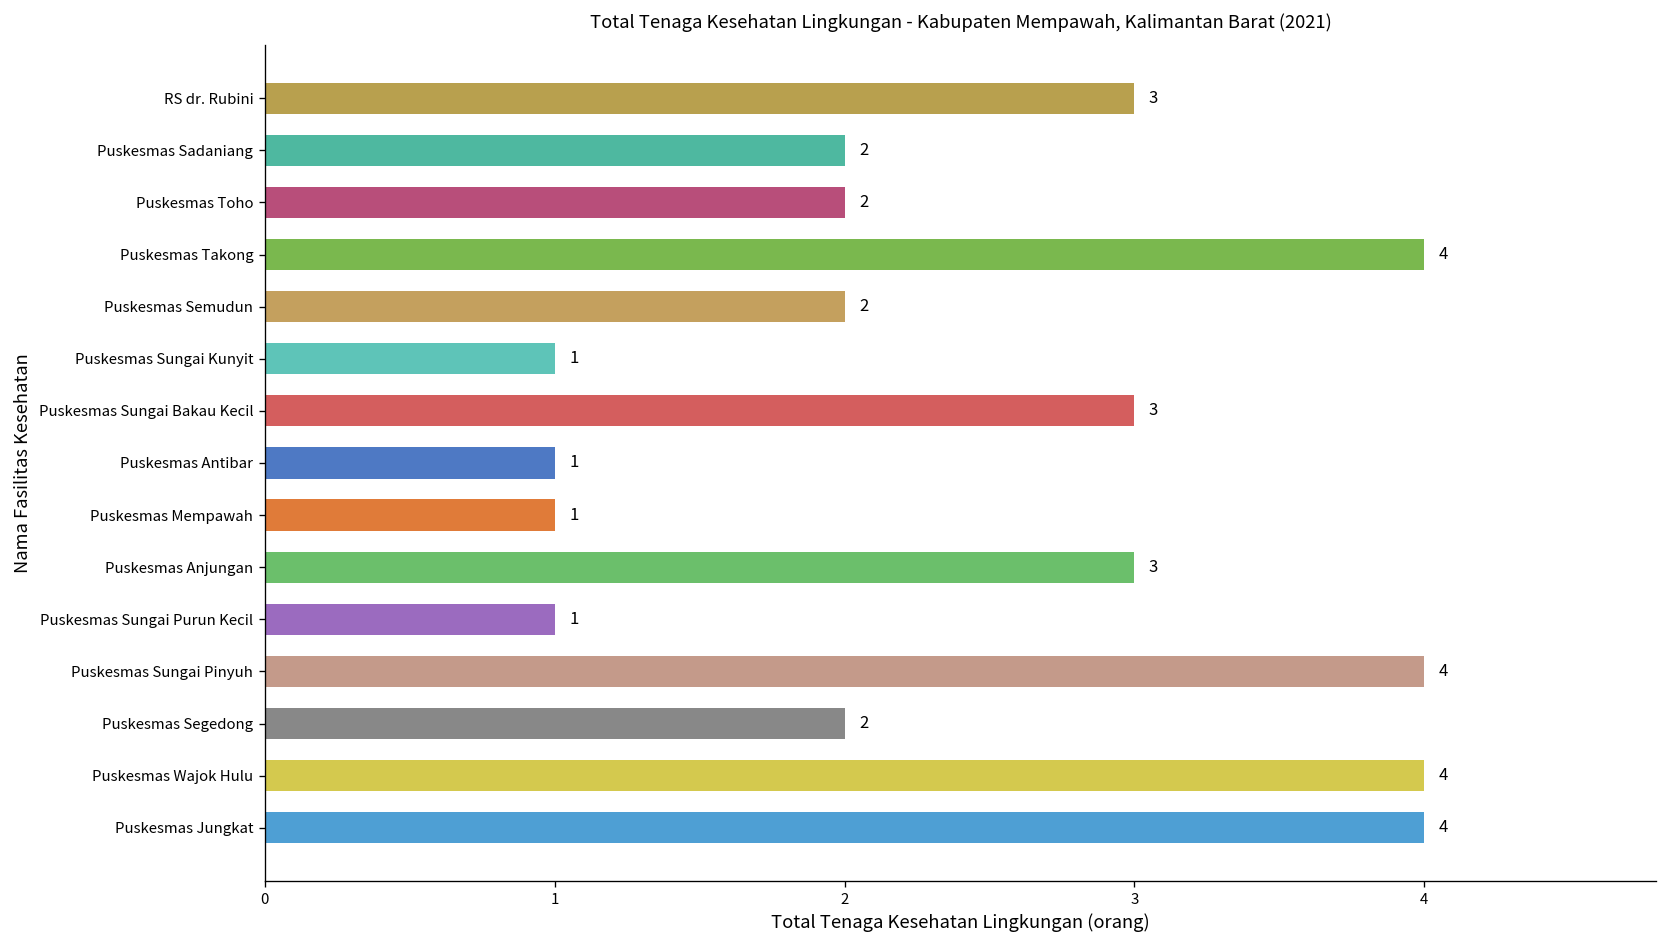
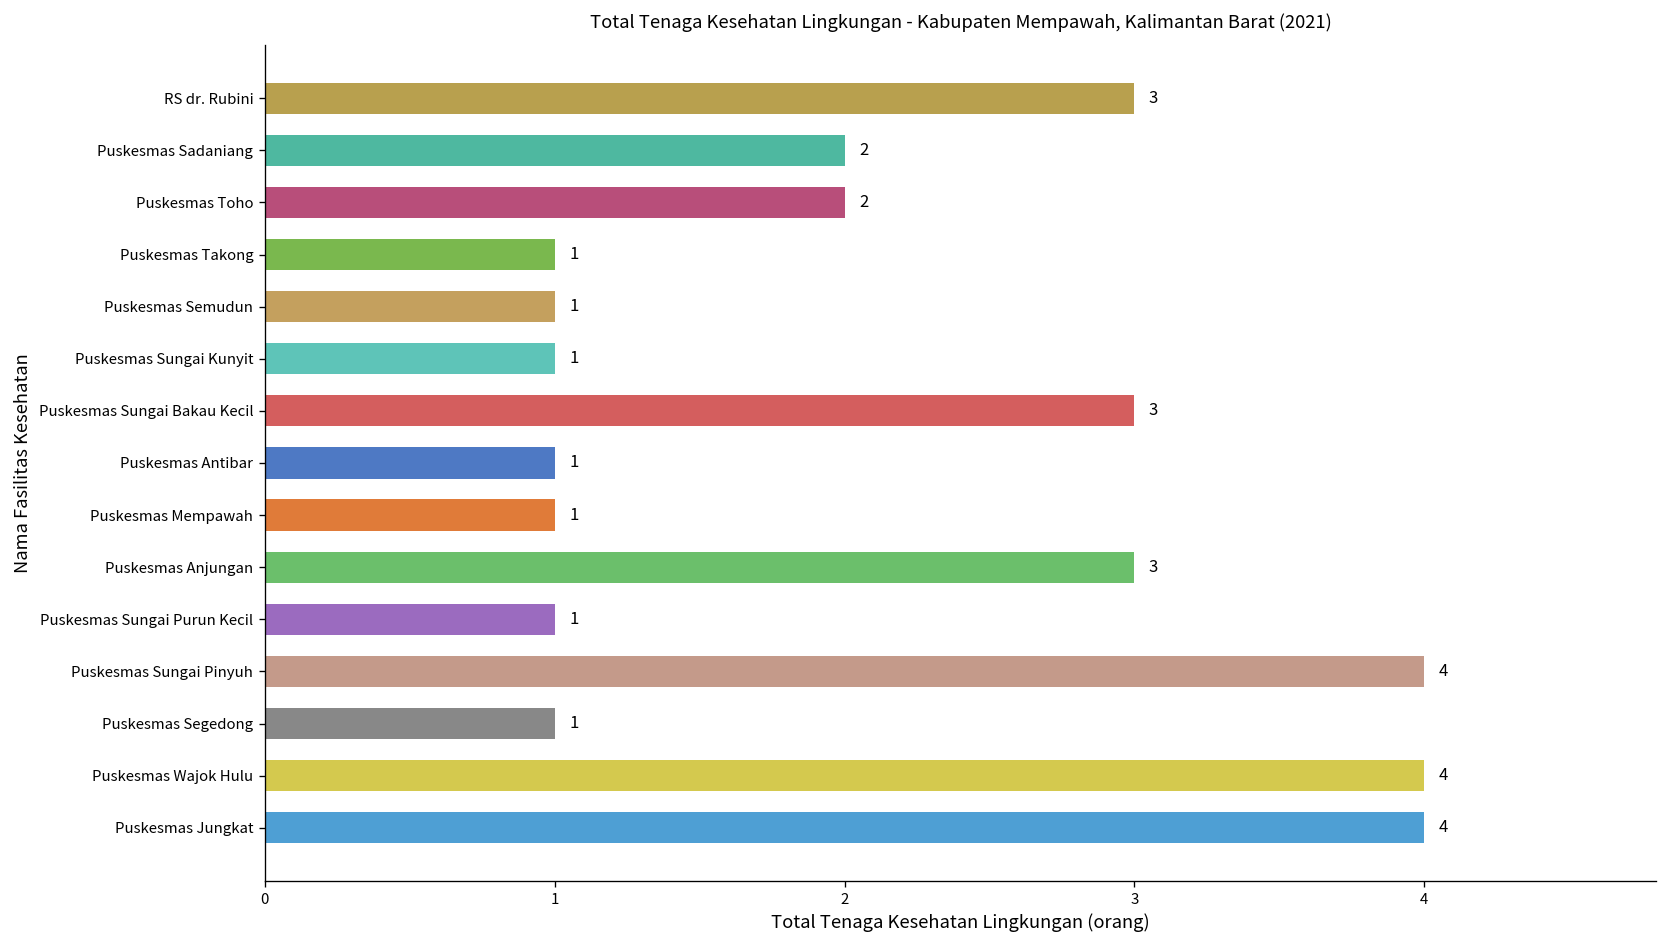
Puskesmas Takong: 4 -> 1
Puskesmas Semudun: 2 -> 1
Puskesmas Segedong: 2 -> 1
